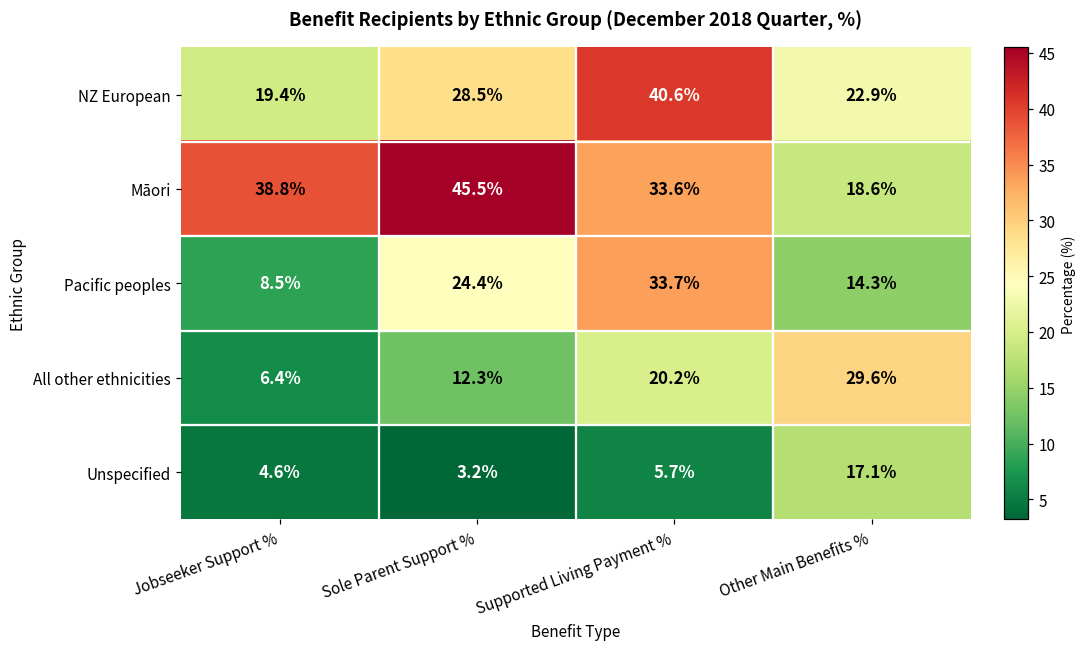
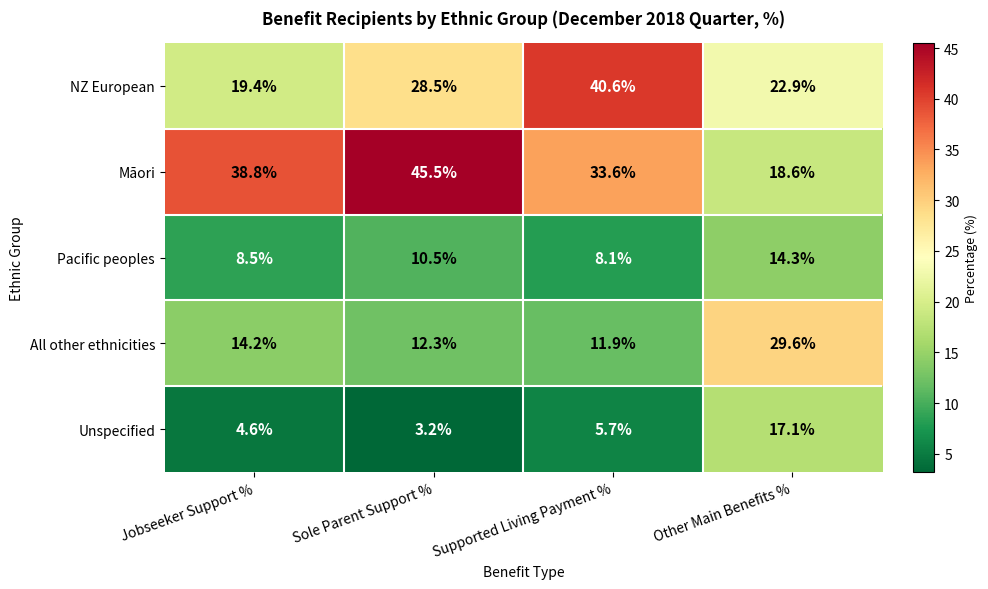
Pacific peoples, Sole Parent Support %: 24.4% -> 10.5%
Pacific peoples, Supported Living Payment %: 33.7% -> 8.1%
All other ethnicities, Jobseeker Support %: 6.4% -> 14.2%
All other ethnicities, Supported Living Payment %: 20.2% -> 11.9%
